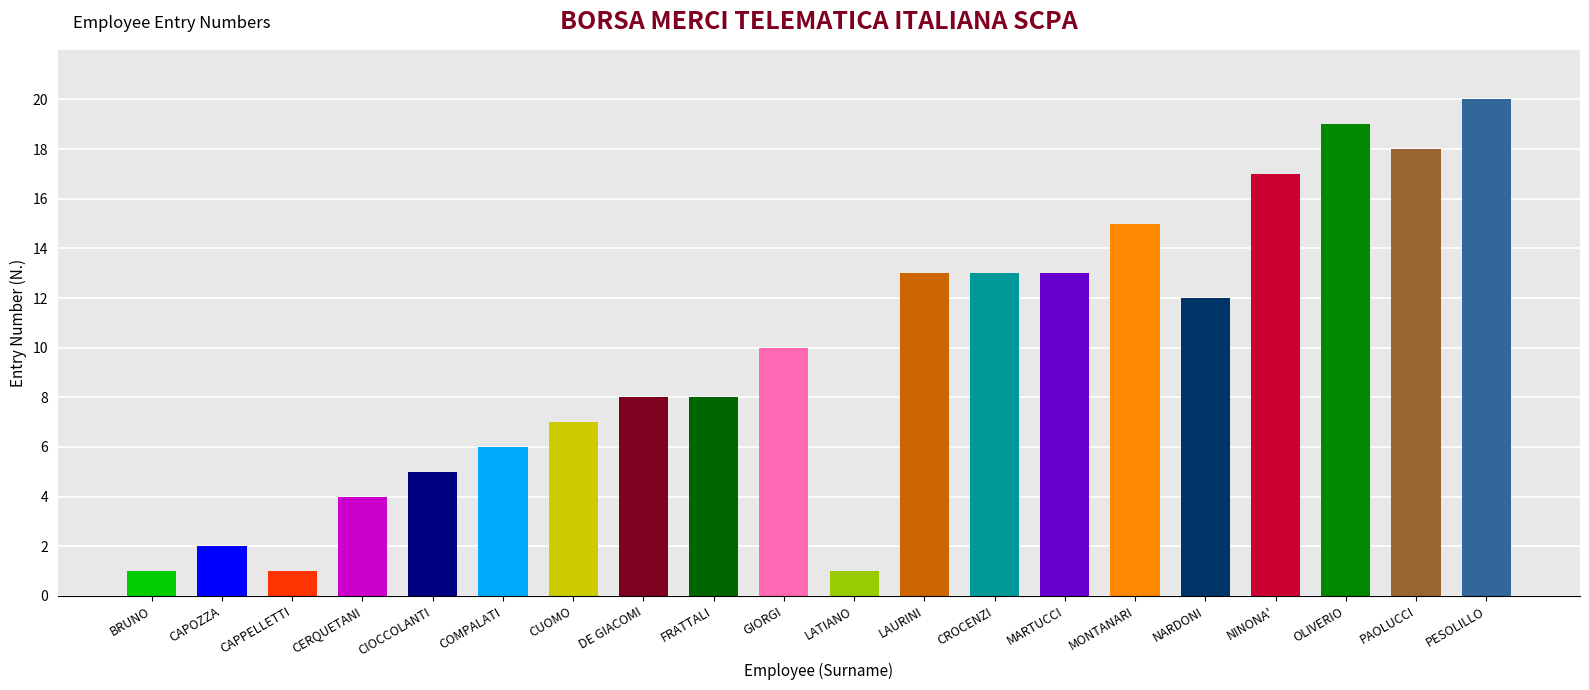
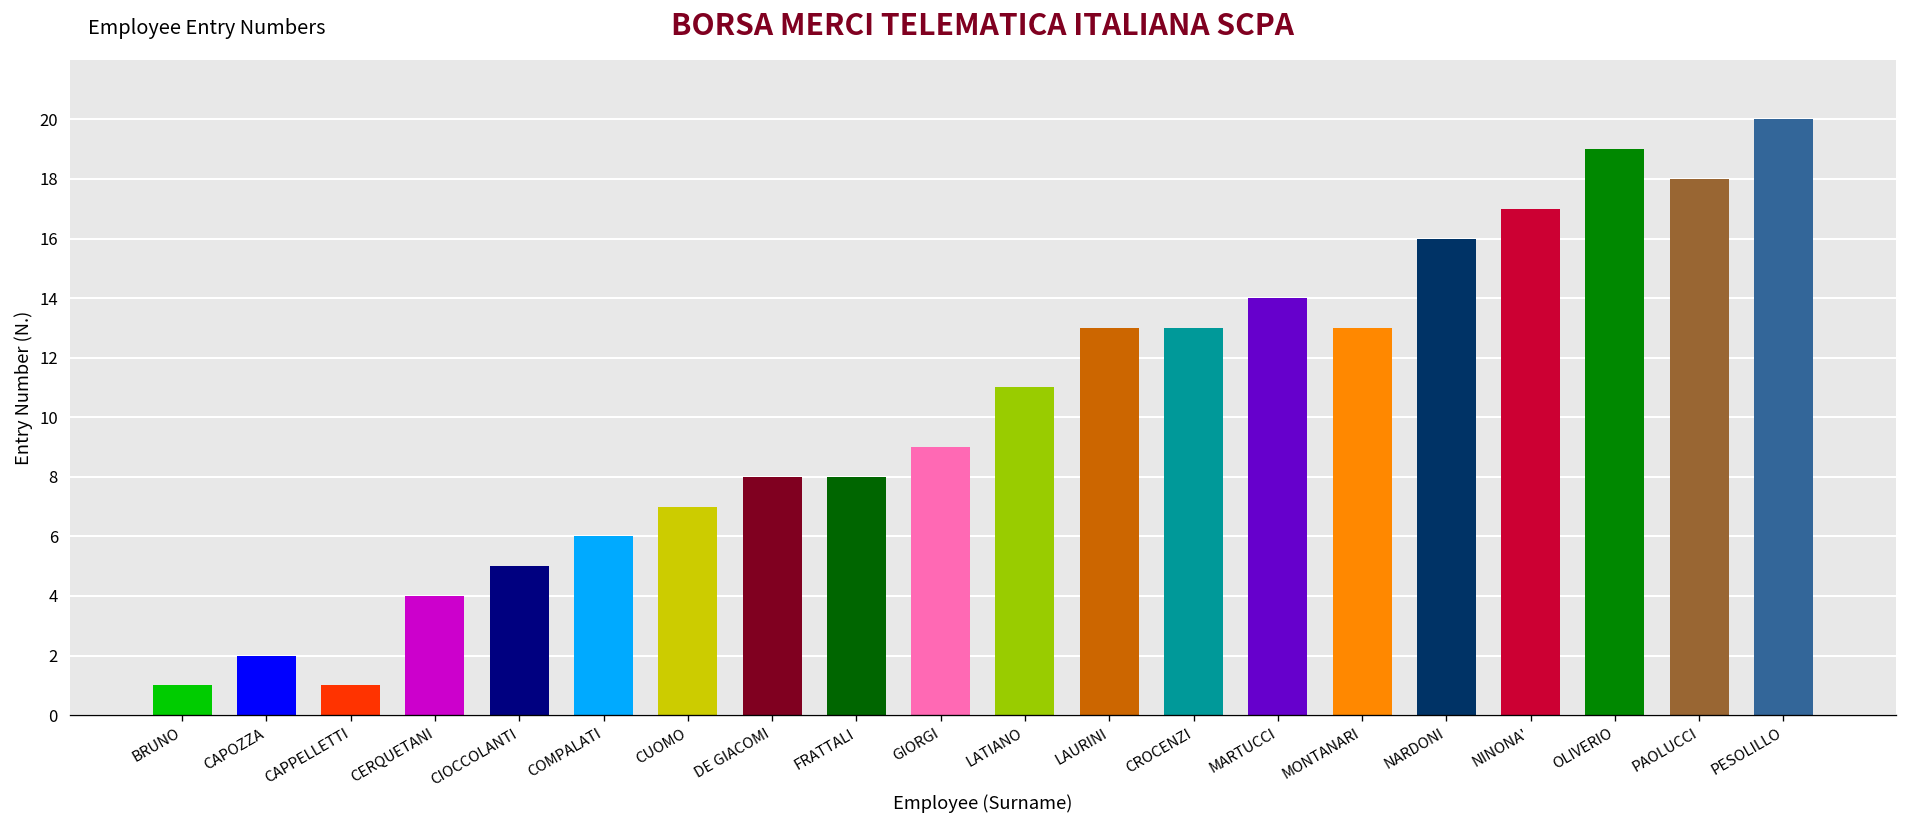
GIORGI: 10 -> 9
LATIANO: 1 -> 11
MARTUCCI: 13 -> 14
MONTANARI: 15 -> 13
NARDONI: 12 -> 16
